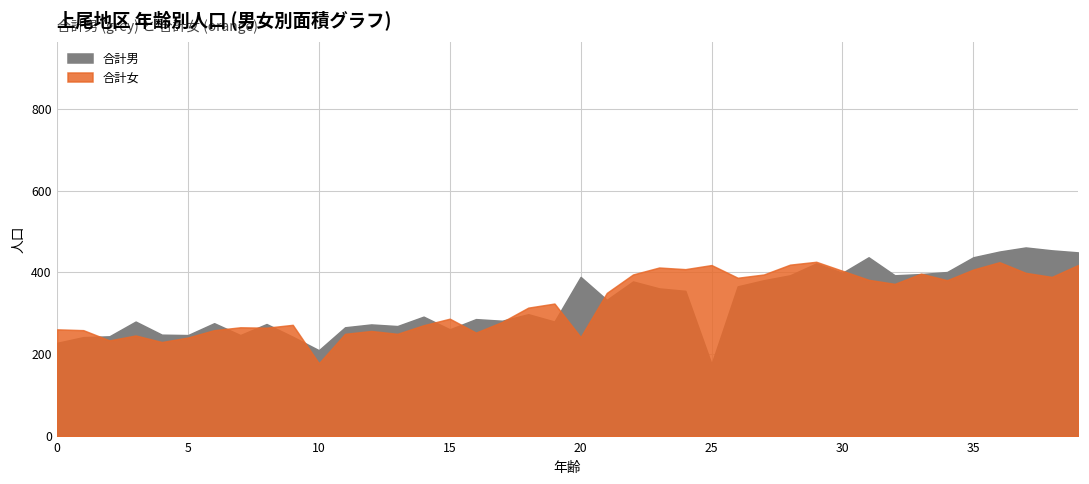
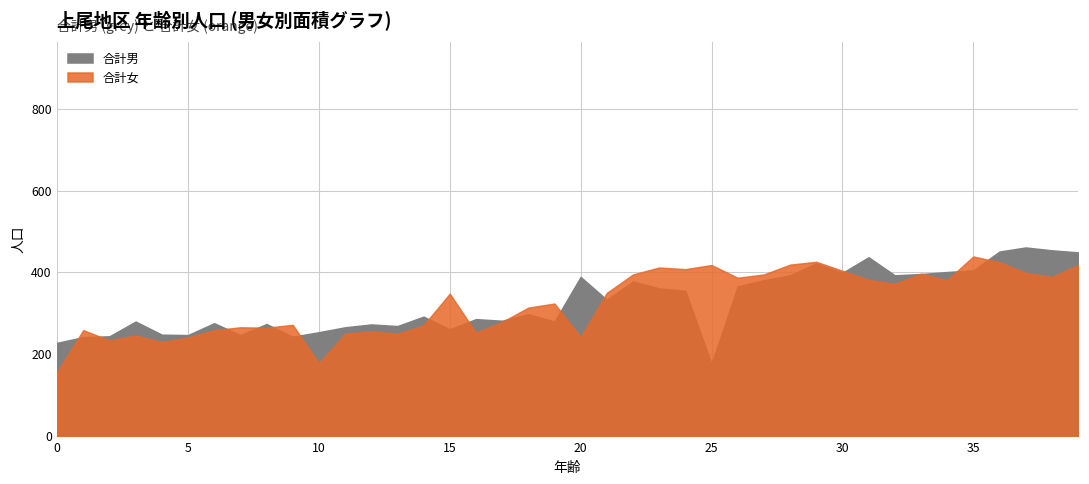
合計女, 0: 260 -> 160
合計男, 10: 210 -> 250
合計女, 15: 290 -> 350
合計男, 35: 440 -> 410
合計女, 35: 410 -> 440
